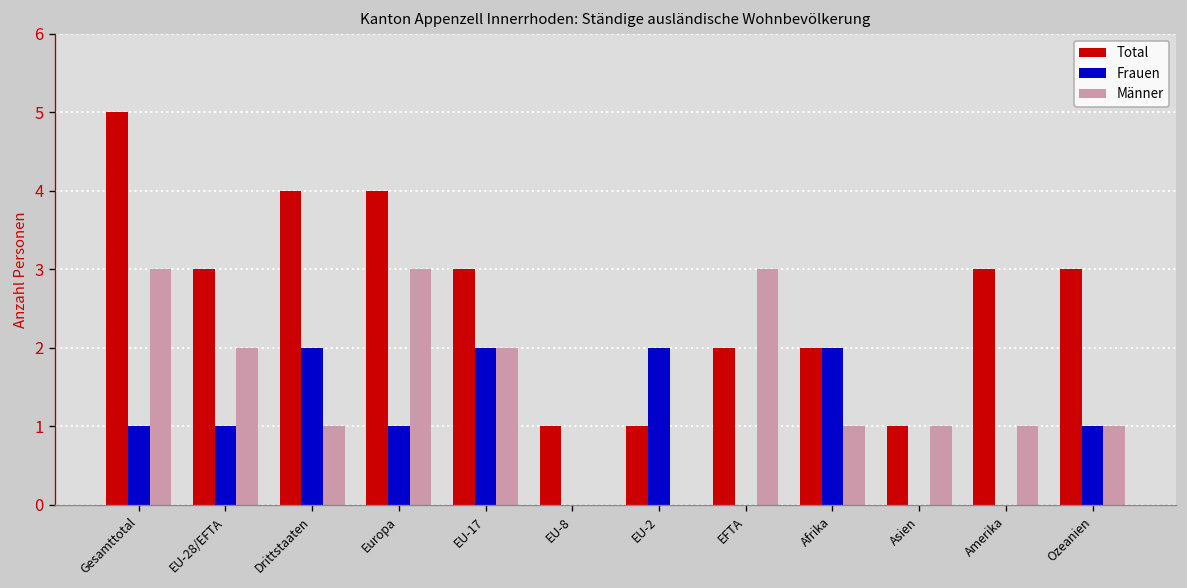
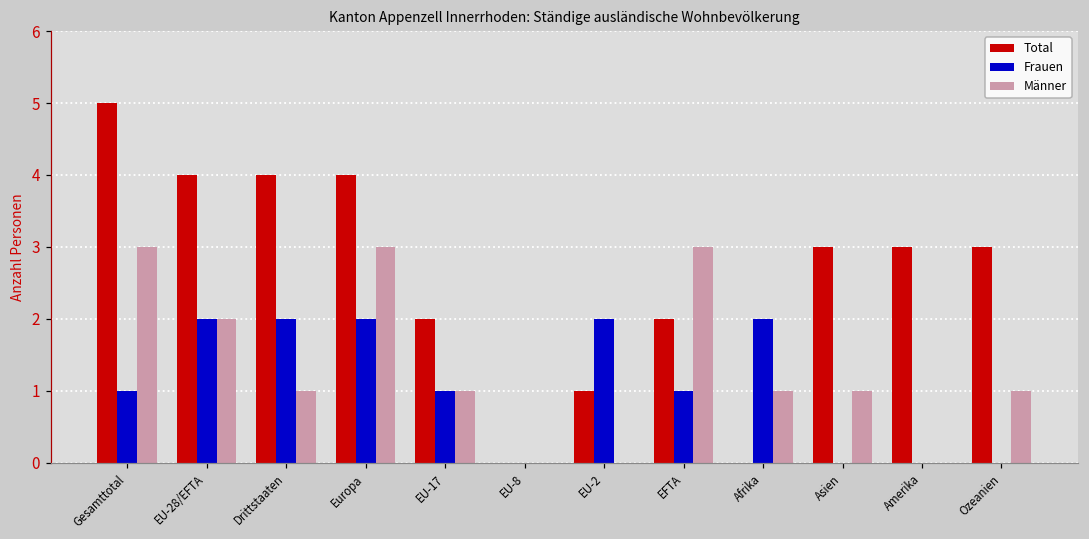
Total, EU-28/EFTA: 3 -> 4
Frauen, EU-28/EFTA: 1 -> 2
Frauen, Europa: 1 -> 2
Total, EU-17: 3 -> 2
Frauen, EU-17: 2 -> 1
Männer, EU-17: 2 -> 1
Total, EU-8: 1 -> 0
Frauen, EFTA: 0 -> 1
Total, Afrika: 2 -> 0
Total, Asien: 1 -> 3
Männer, Amerika: 1 -> 0
Frauen, Ozeanien: 1 -> 0
